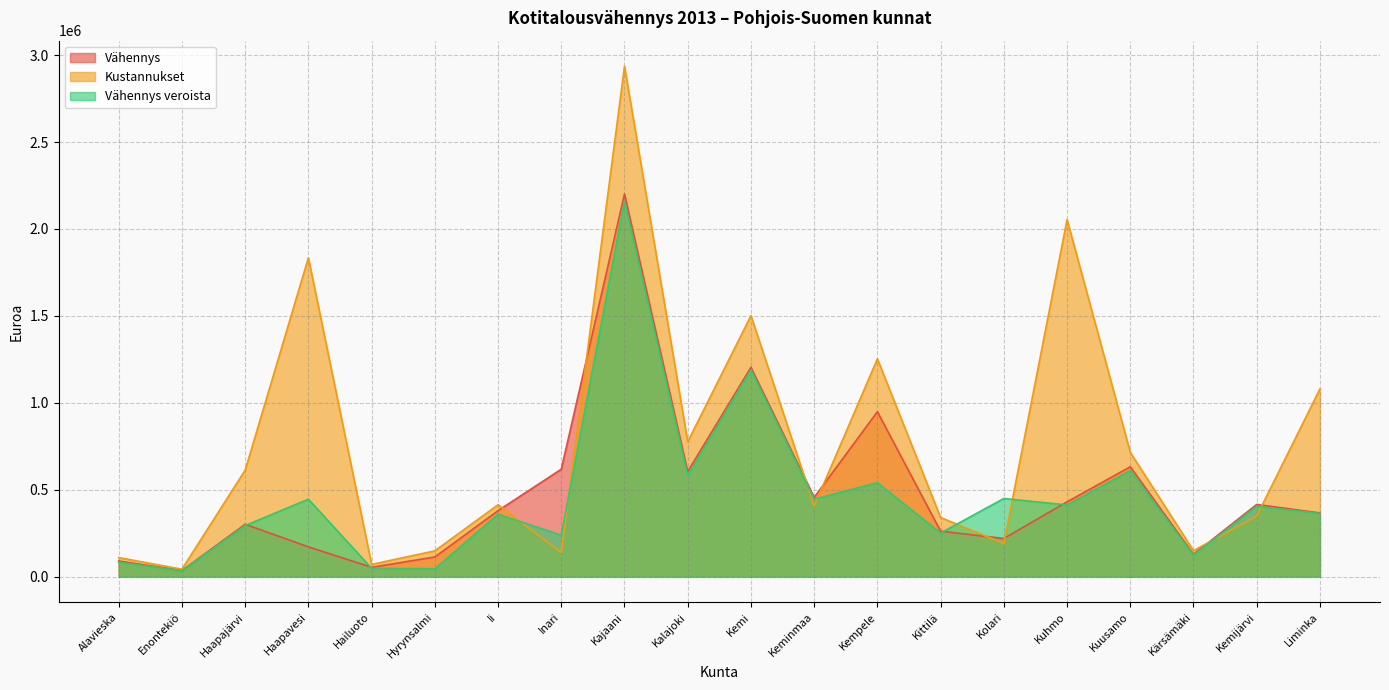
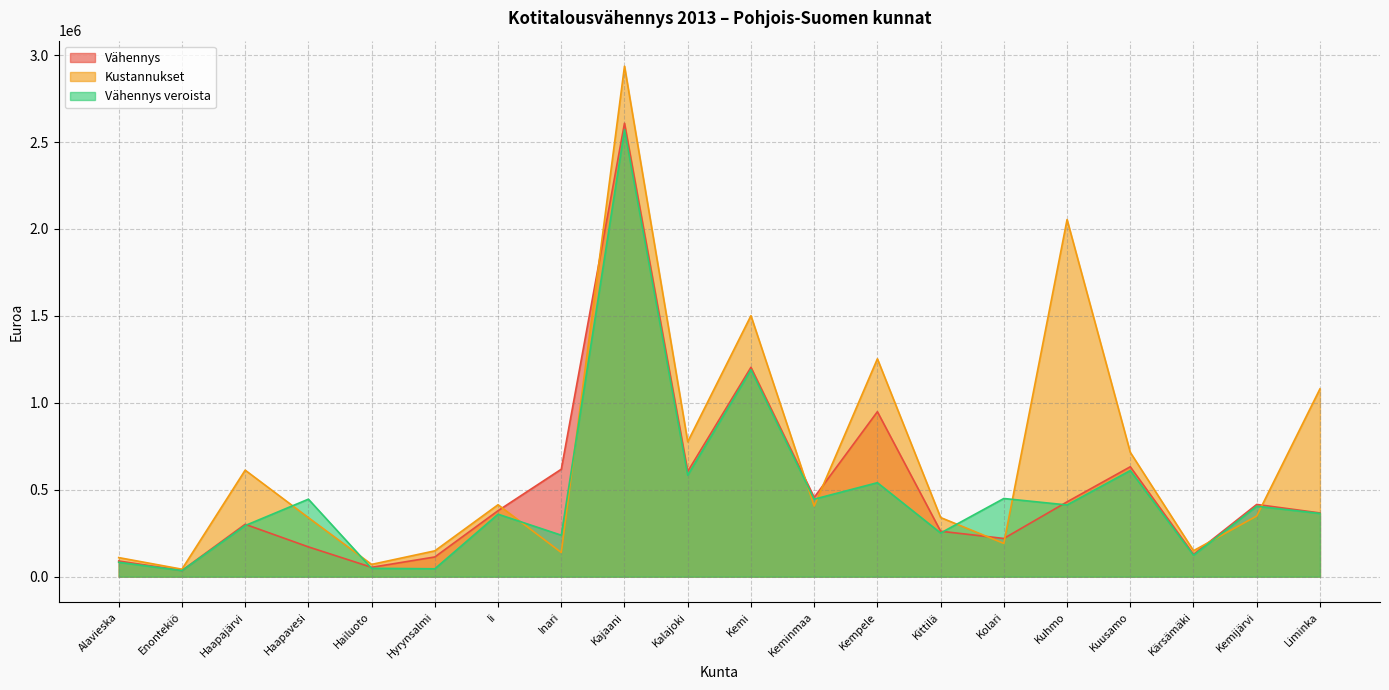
Kustannukset, Haapavesi: 1830000 -> 340000
Vähennys, Kajaani: 2200000 -> 2610000
Vähennys veroista, Kajaani: 2160000 -> 2570000
